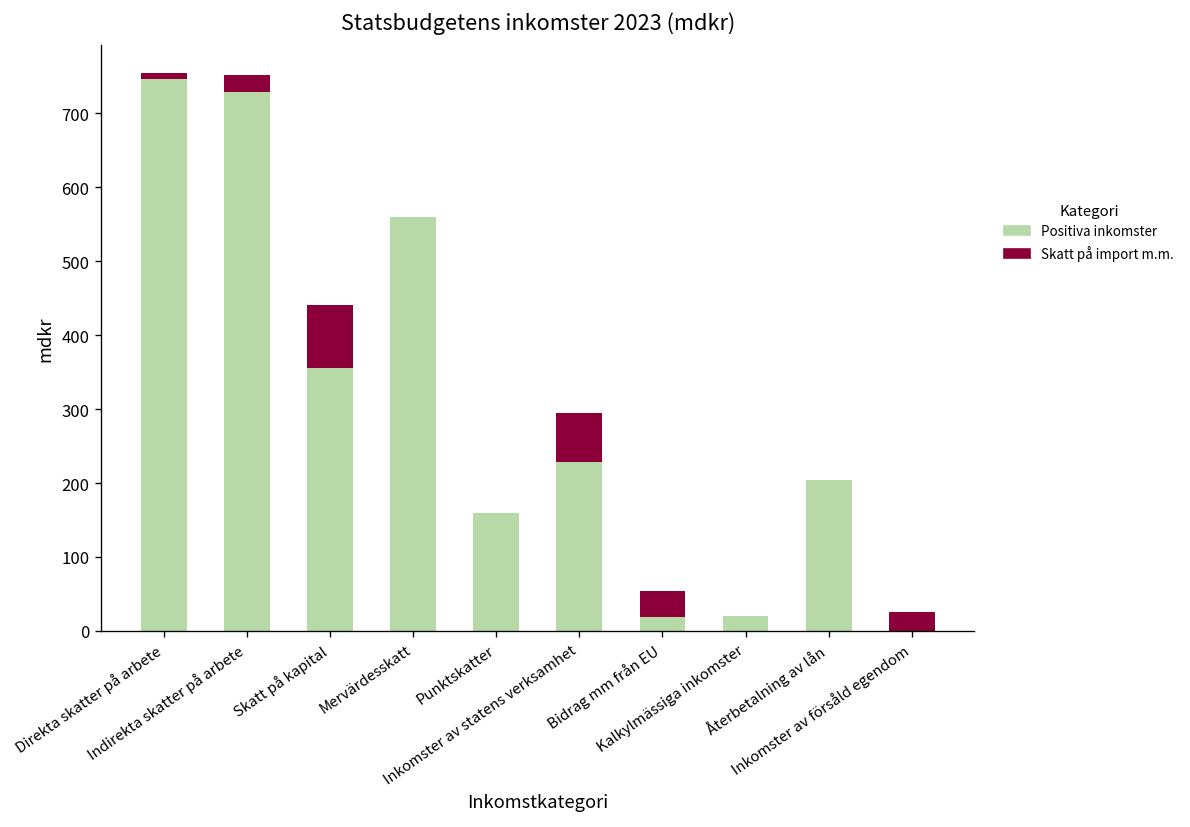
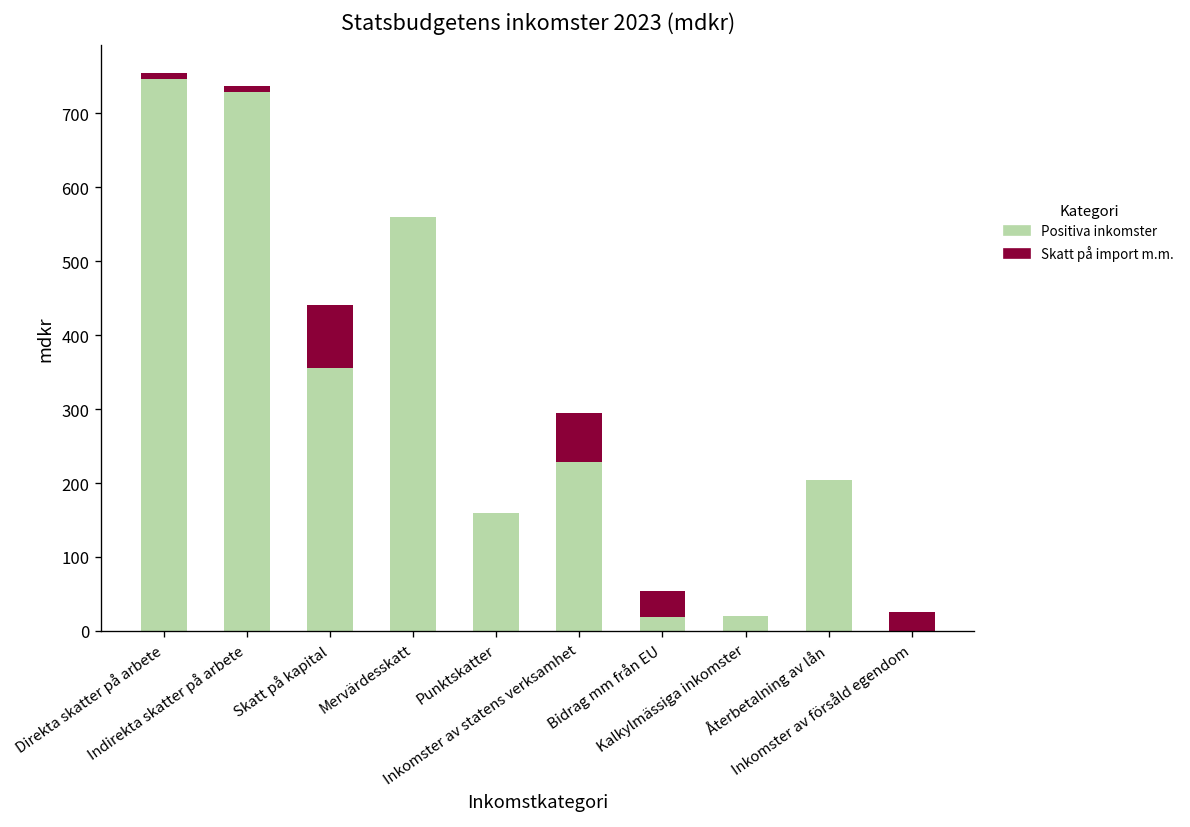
Skatt på import m.m., Indirekta skatter på arbete: 20 -> 10
